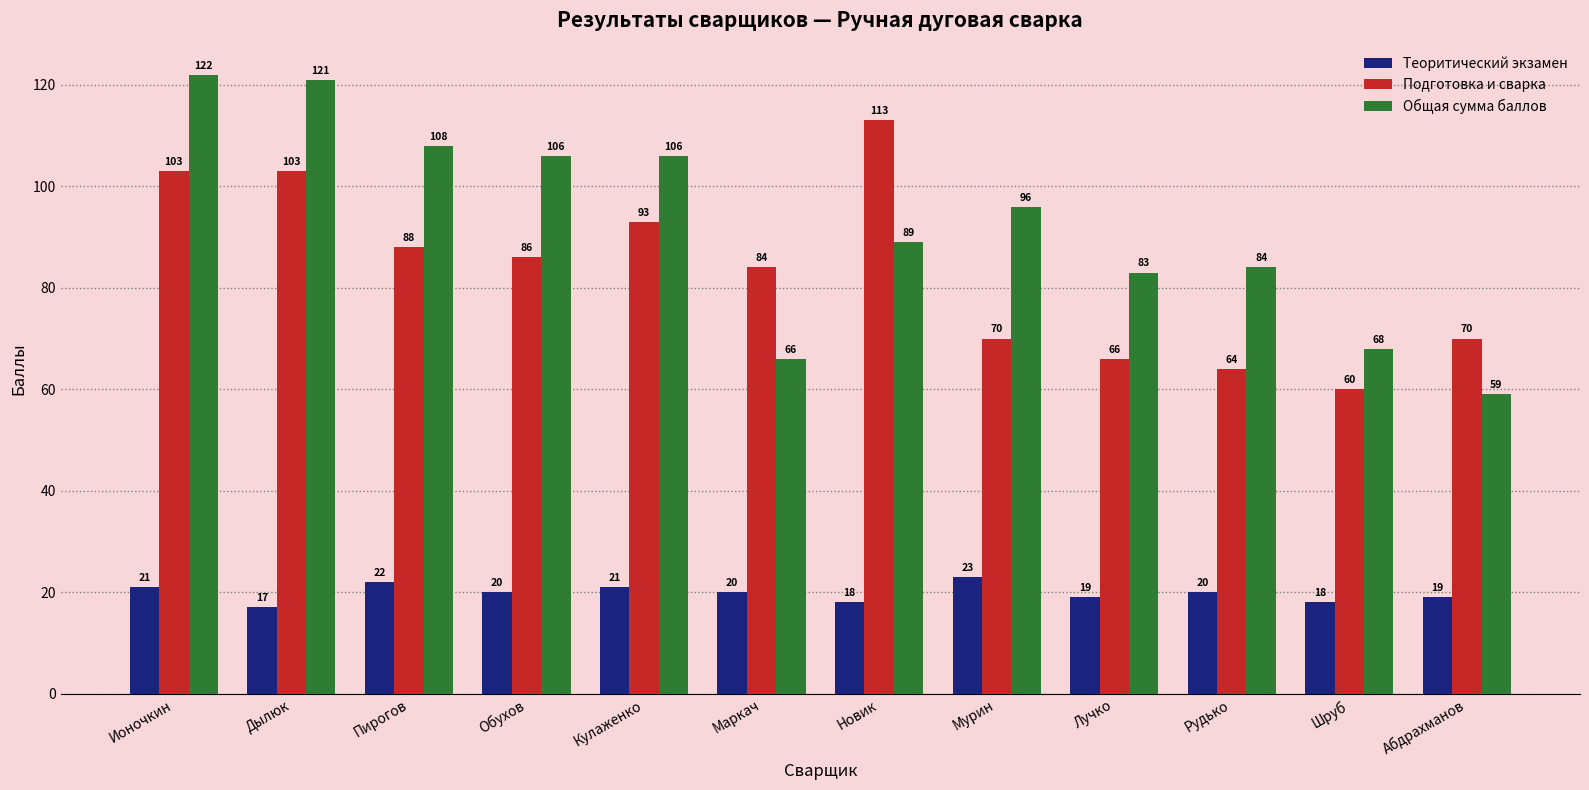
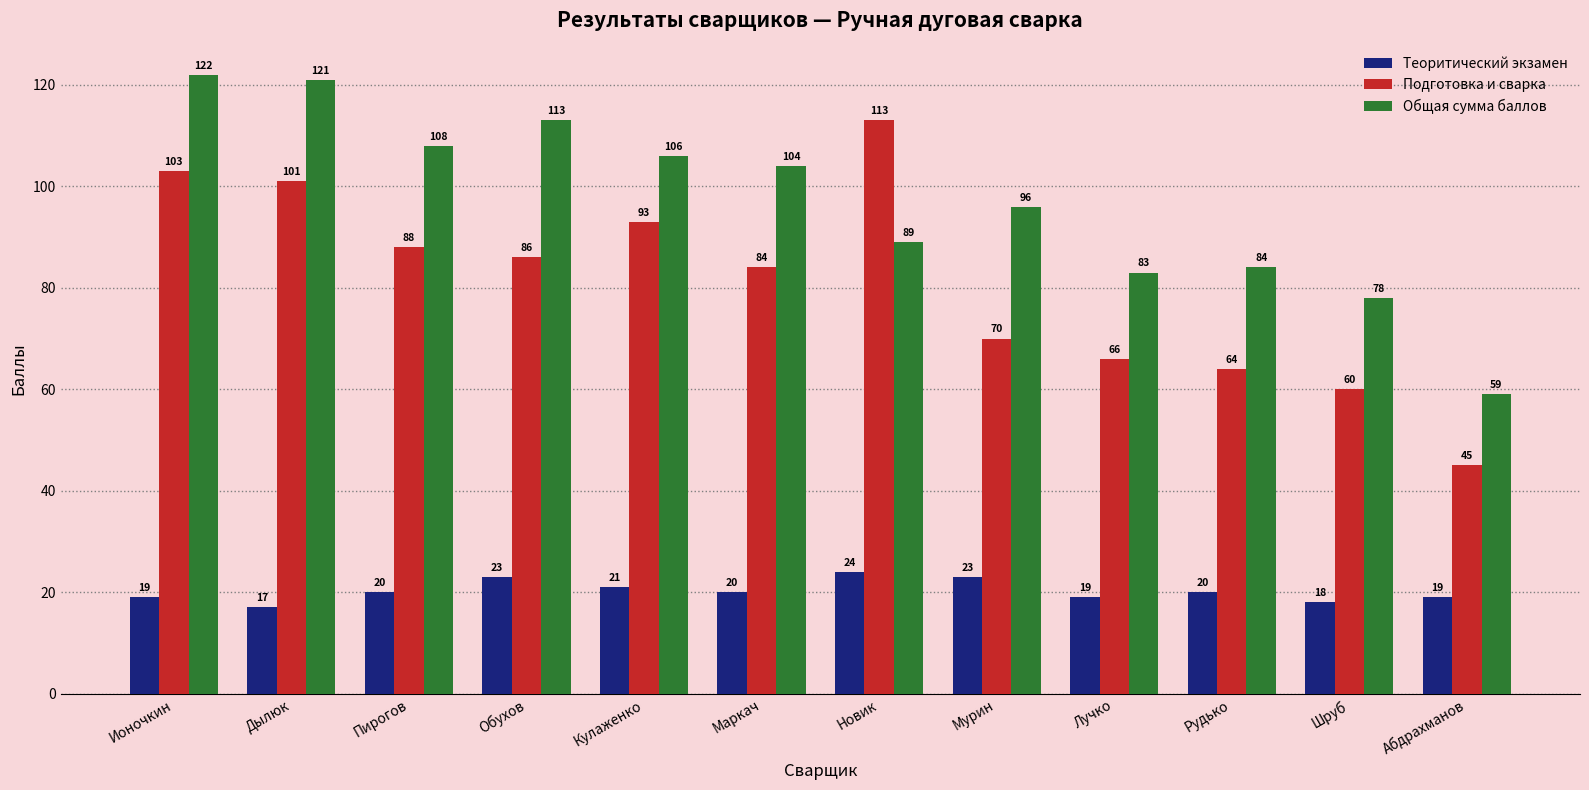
Теоритический экзамен, Ионочкин: 21 -> 19
Подготовка и сварка, Дылюк: 103 -> 101
Теоритический экзамен, Пирогов: 22 -> 20
Теоритический экзамен, Обухов: 20 -> 23
Общая сумма баллов, Обухов: 106 -> 113
Общая сумма баллов, Маркач: 66 -> 104
Теоритический экзамен, Новик: 18 -> 24
Общая сумма баллов, Шруб: 68 -> 78
Подготовка и сварка, Абдрахманов: 70 -> 45
